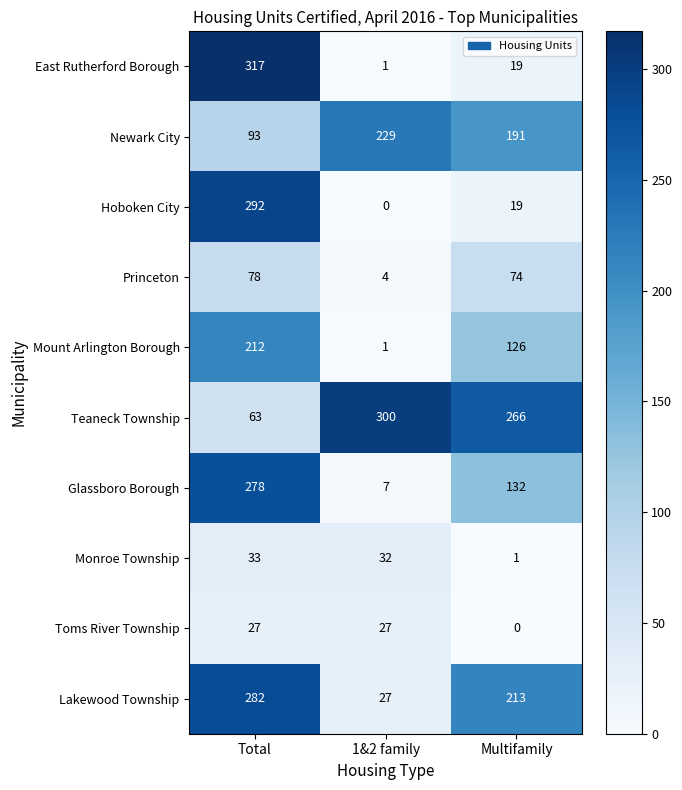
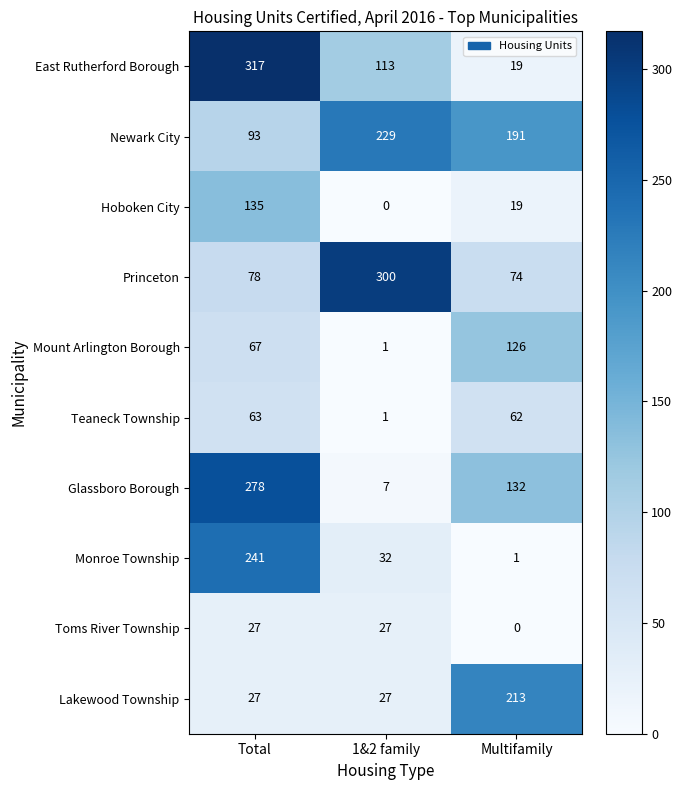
East Rutherford Borough, 1&2 family: 1 -> 113
Hoboken City, Total: 292 -> 135
Princeton, 1&2 family: 4 -> 300
Mount Arlington Borough, Total: 212 -> 67
Teaneck Township, 1&2 family: 300 -> 1
Teaneck Township, Multifamily: 266 -> 62
Monroe Township, Total: 33 -> 241
Lakewood Township, Total: 282 -> 27
